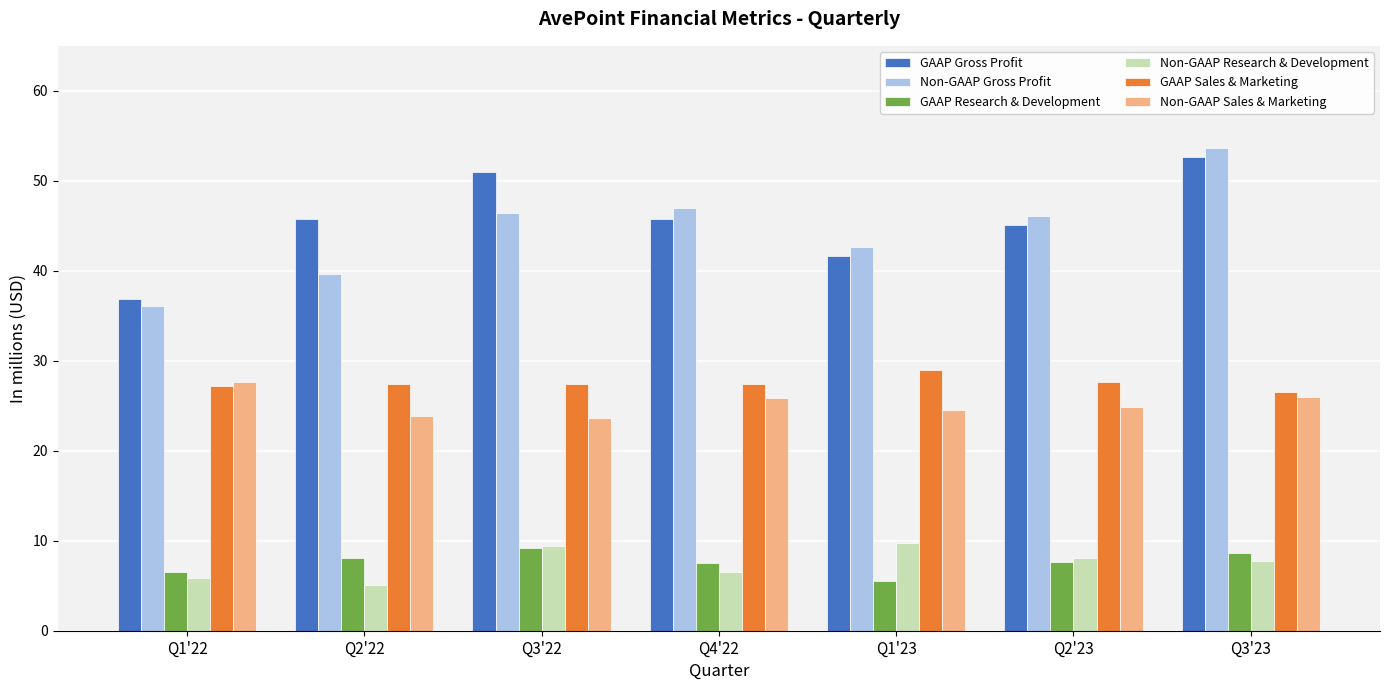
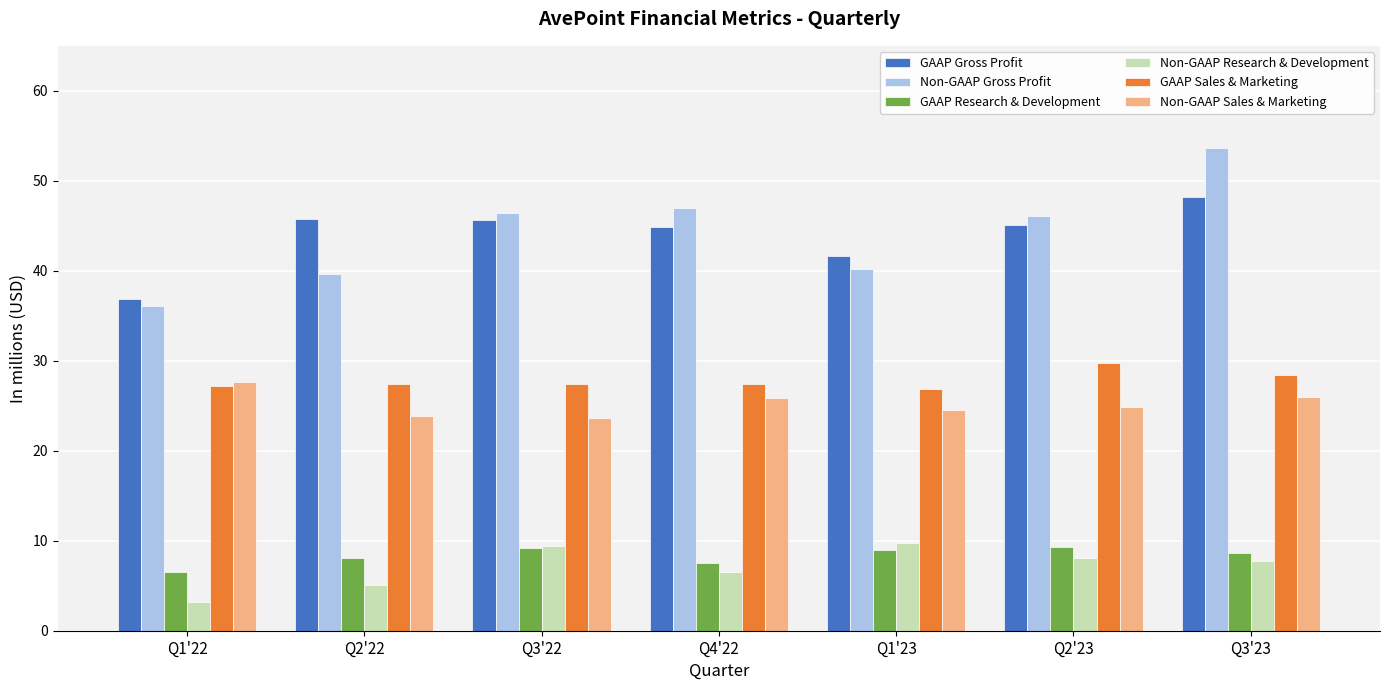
Non-GAAP Research & Development, Q1'22: 6 -> 3
GAAP Gross Profit, Q3'22: 51 -> 46
GAAP Gross Profit, Q4'22: 46 -> 45
Non-GAAP Gross Profit, Q1'23: 43 -> 40
GAAP Research & Development, Q1'23: 6 -> 9
GAAP Sales & Marketing, Q1'23: 29 -> 27
GAAP Research & Development, Q2'23: 8 -> 9
GAAP Sales & Marketing, Q2'23: 28 -> 30
GAAP Gross Profit, Q3'23: 53 -> 48
GAAP Sales & Marketing, Q3'23: 27 -> 28
